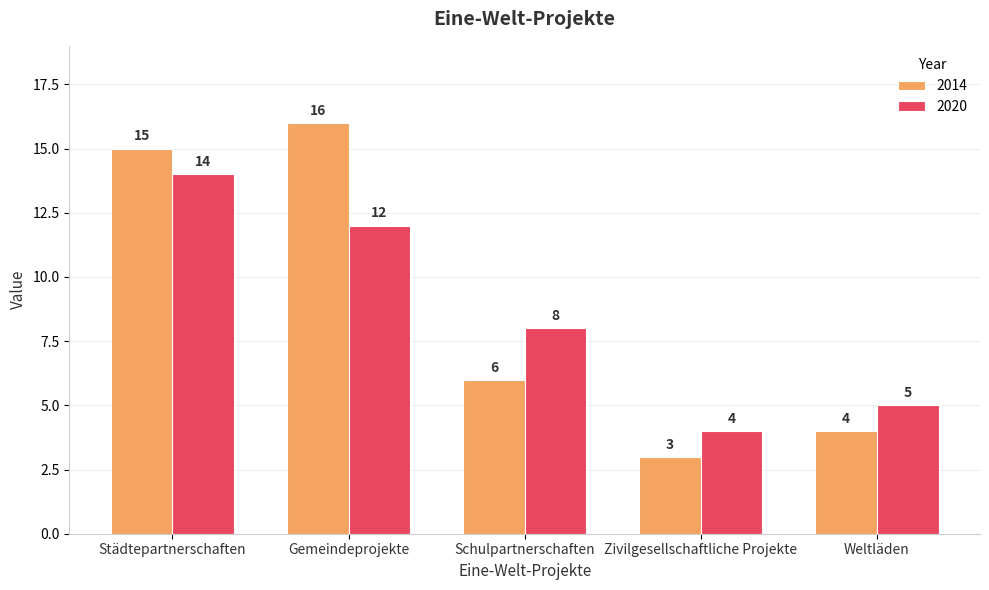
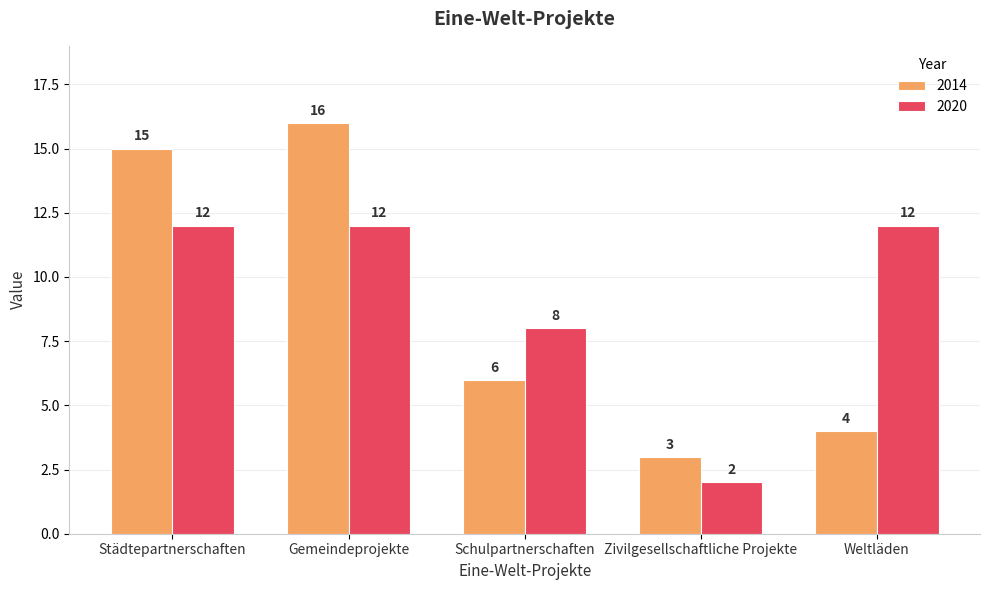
2020, Städtepartnerschaften: 14 -> 12
2020, Zivilgesellschaftliche Projekte: 4 -> 2
2020, Weltläden: 5 -> 12
